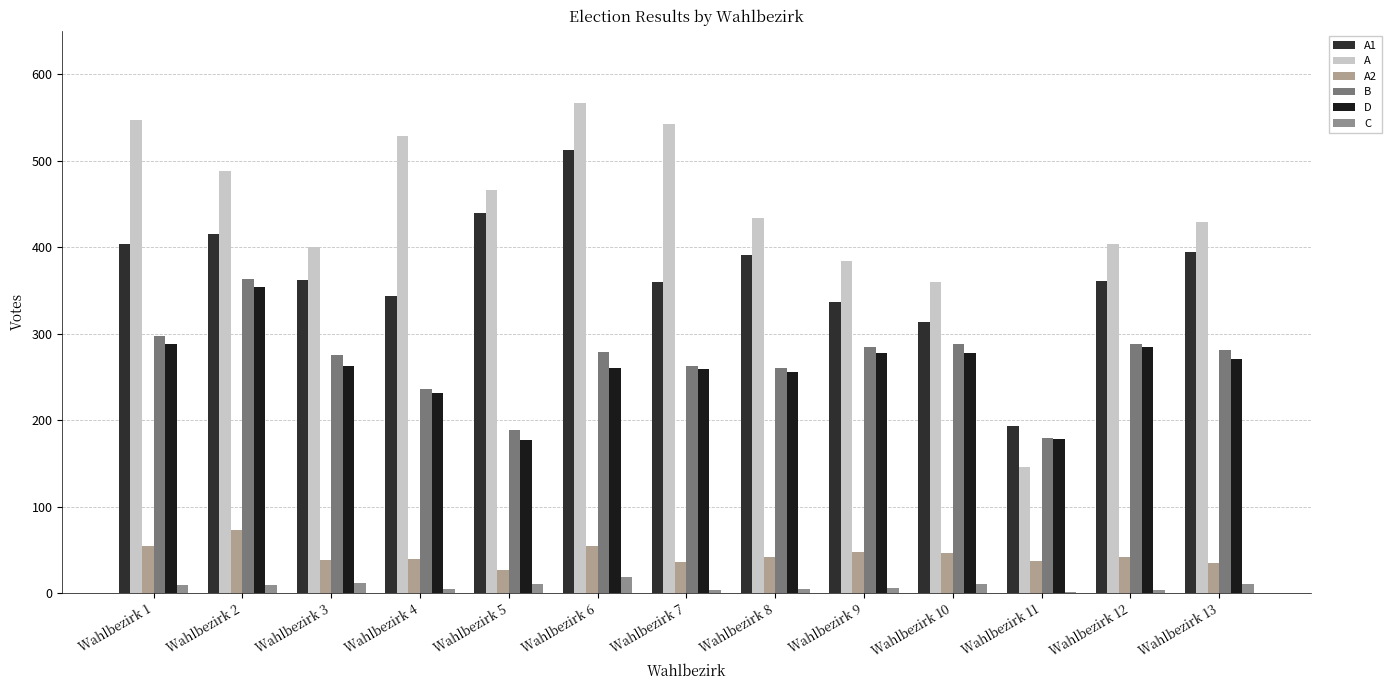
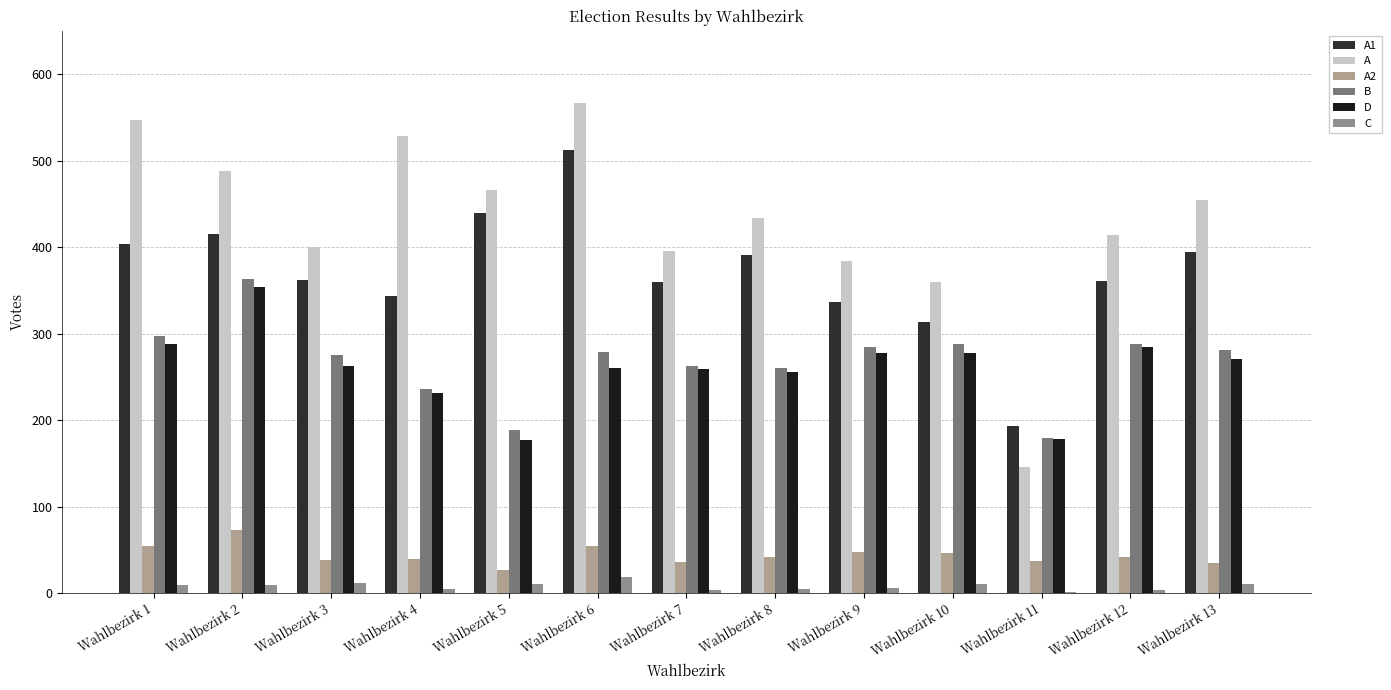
A, Wahlbezirk 7: 540 -> 400
A, Wahlbezirk 12: 400 -> 410
A, Wahlbezirk 13: 430 -> 450
